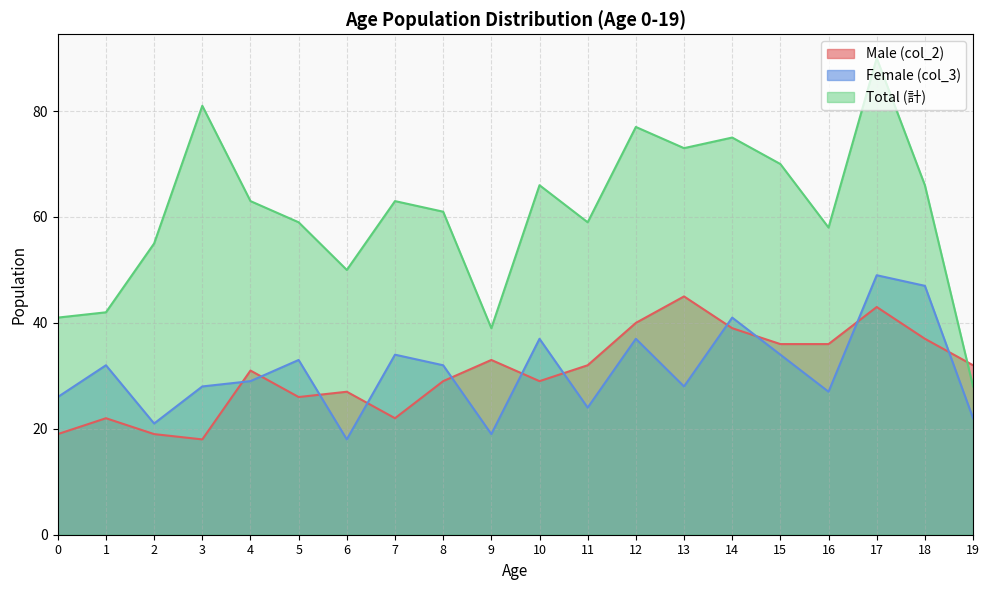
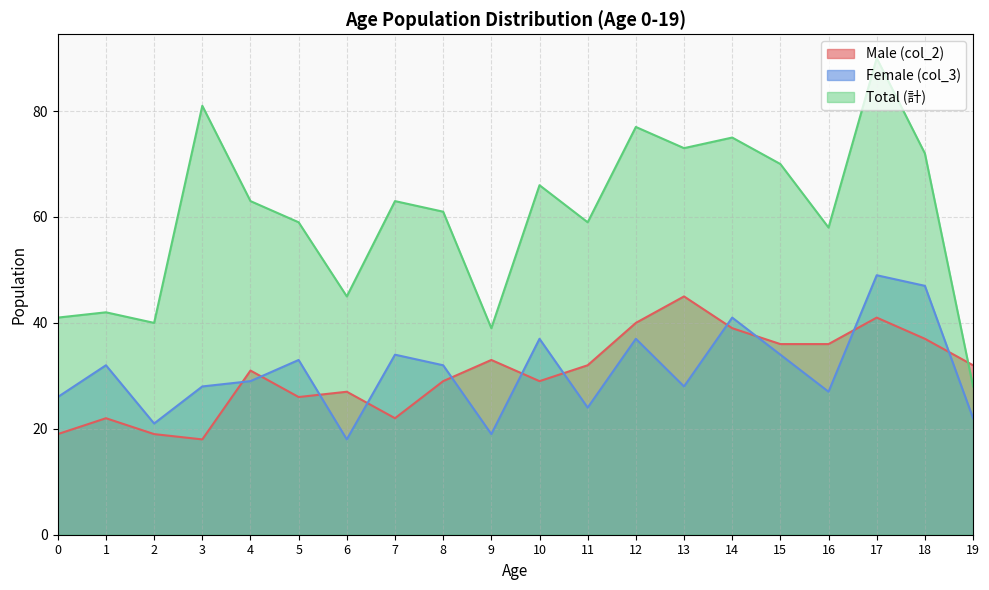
Total (計), 2: 55 -> 40
Total (計), 6: 50 -> 45
Male (col_2), 17: 43 -> 41
Total (計), 18: 66 -> 72
